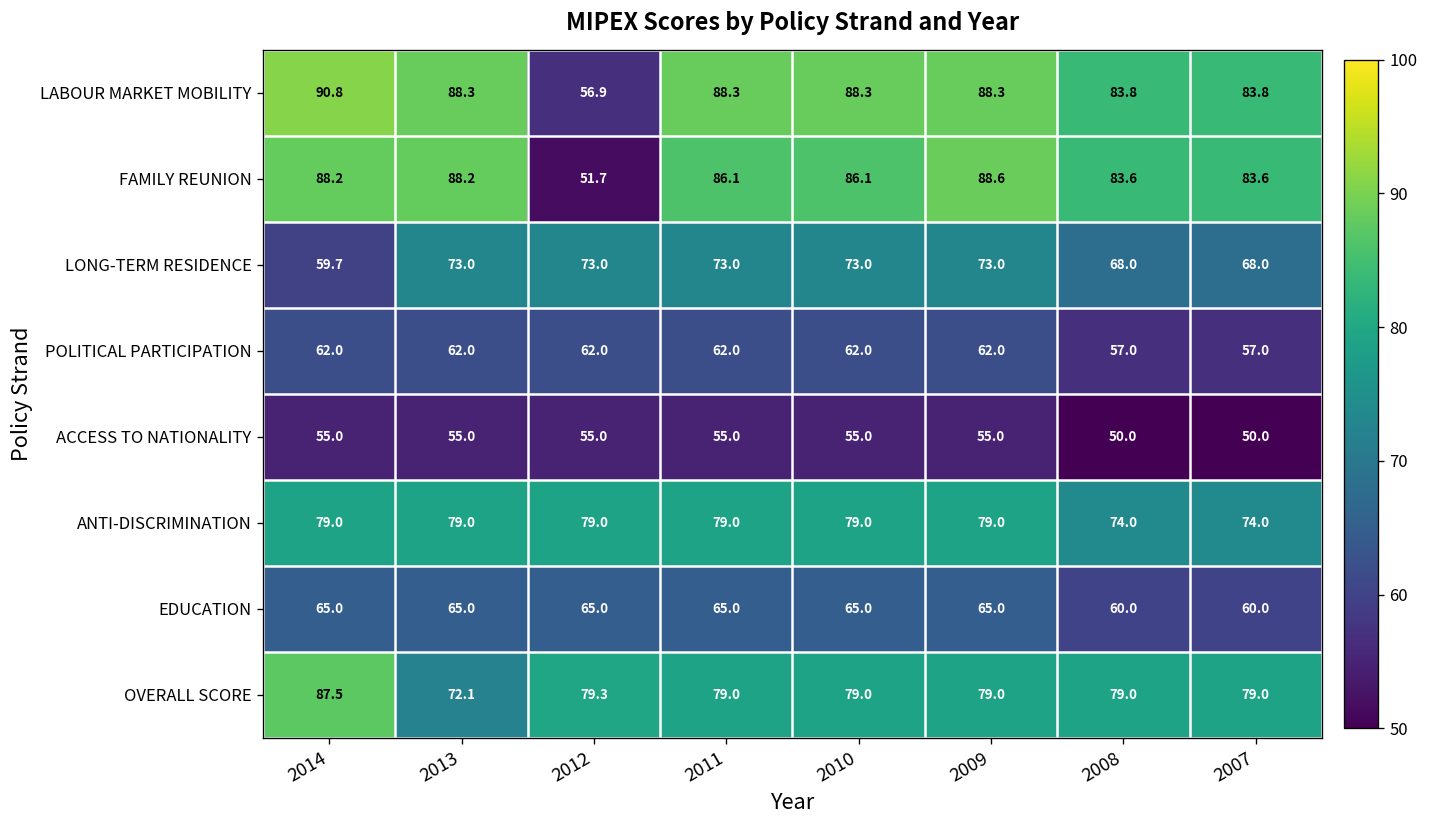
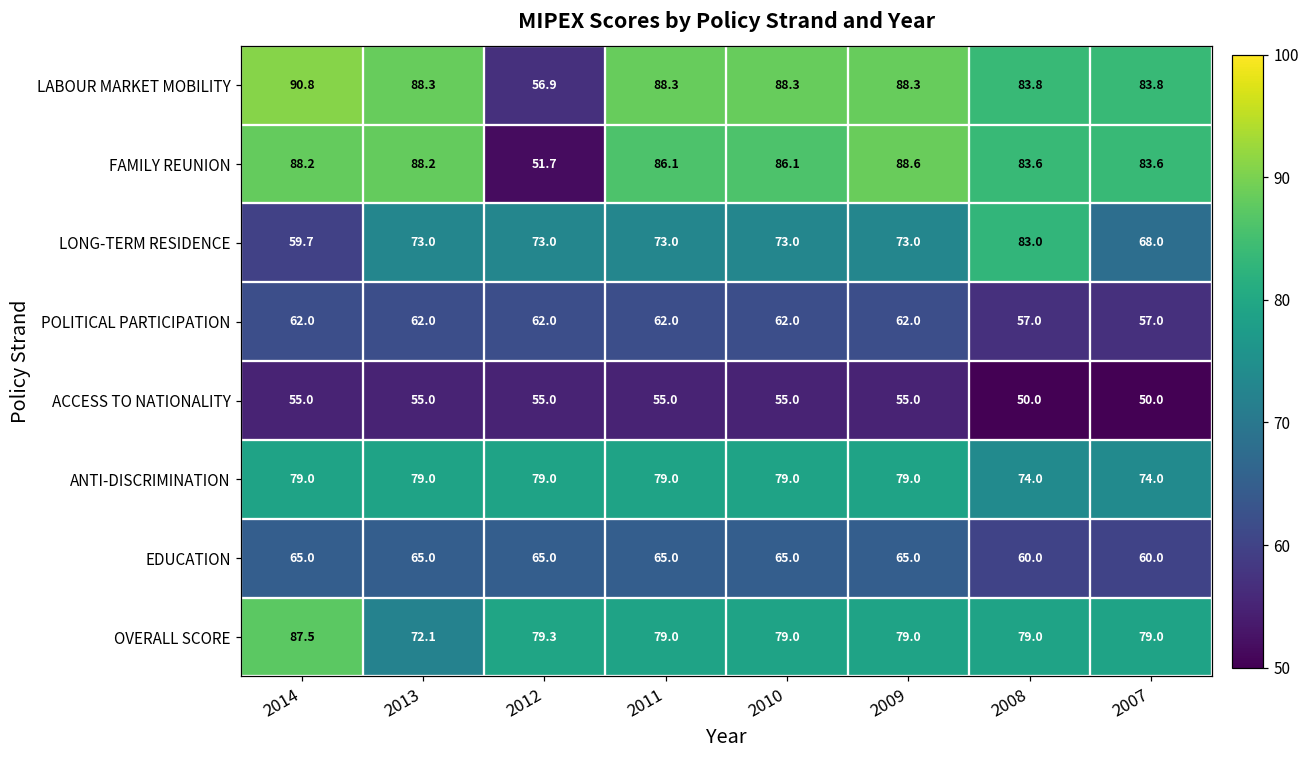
LONG-TERM RESIDENCE, 2008: 68.0 -> 83.0
